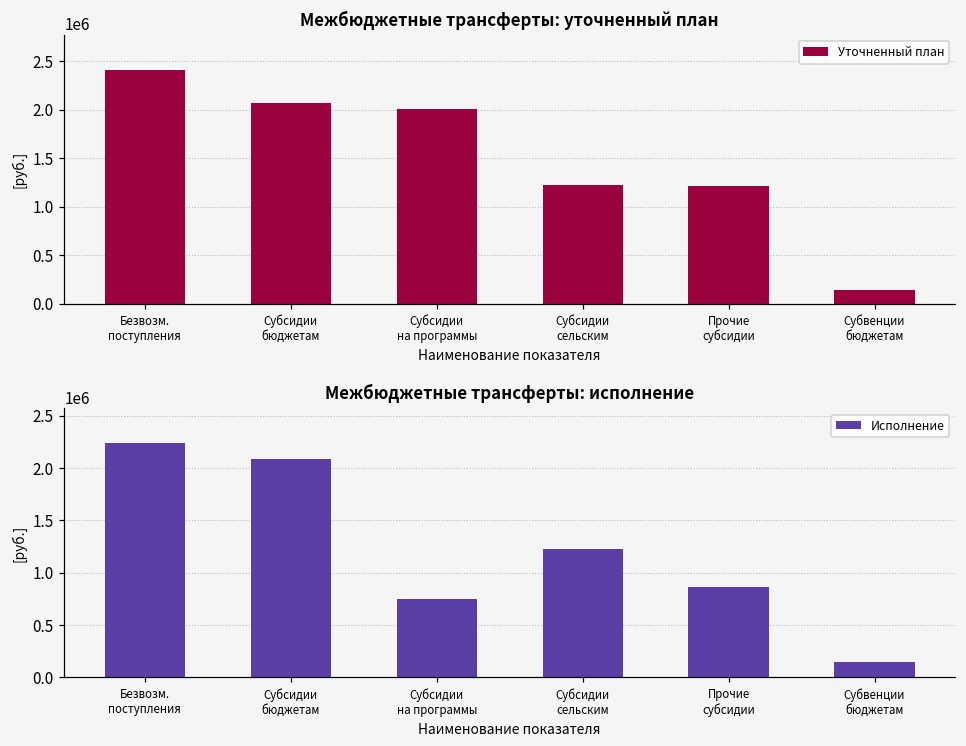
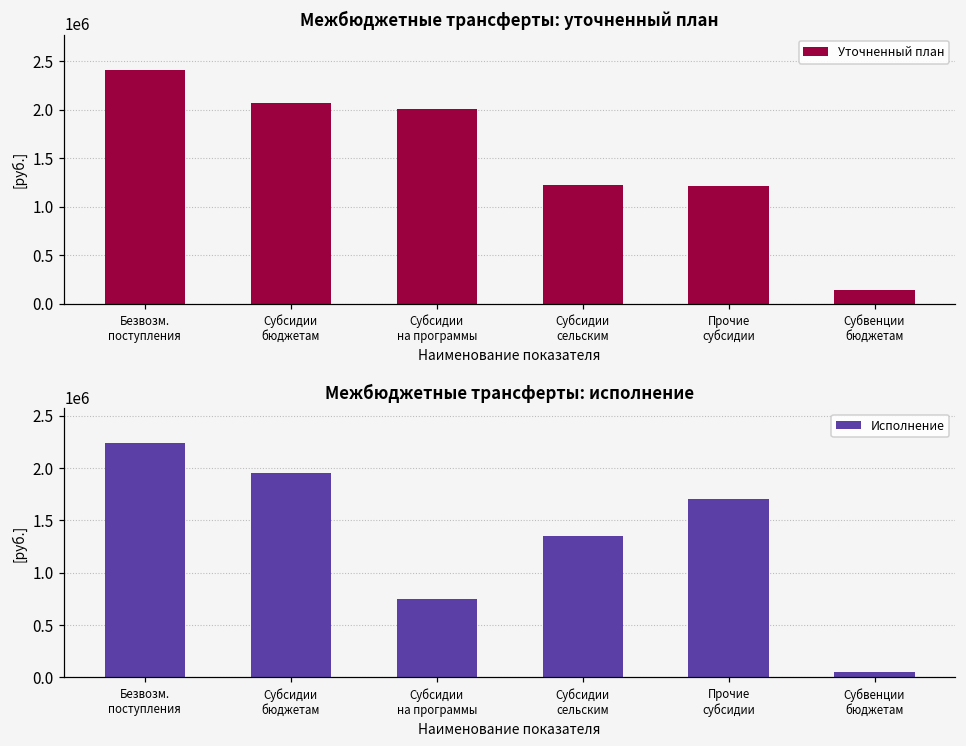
Межбюджетные трансферты: исполнение, Субсидии бюджетам: 2100000 -> 2000000
Межбюджетные трансферты: исполнение, Субсидии сельским: 1200000 -> 1300000
Межбюджетные трансферты: исполнение, Прочие субсидии: 900000 -> 1700000
Межбюджетные трансферты: исполнение, Субвенции бюджетам: 100000 -> 0
